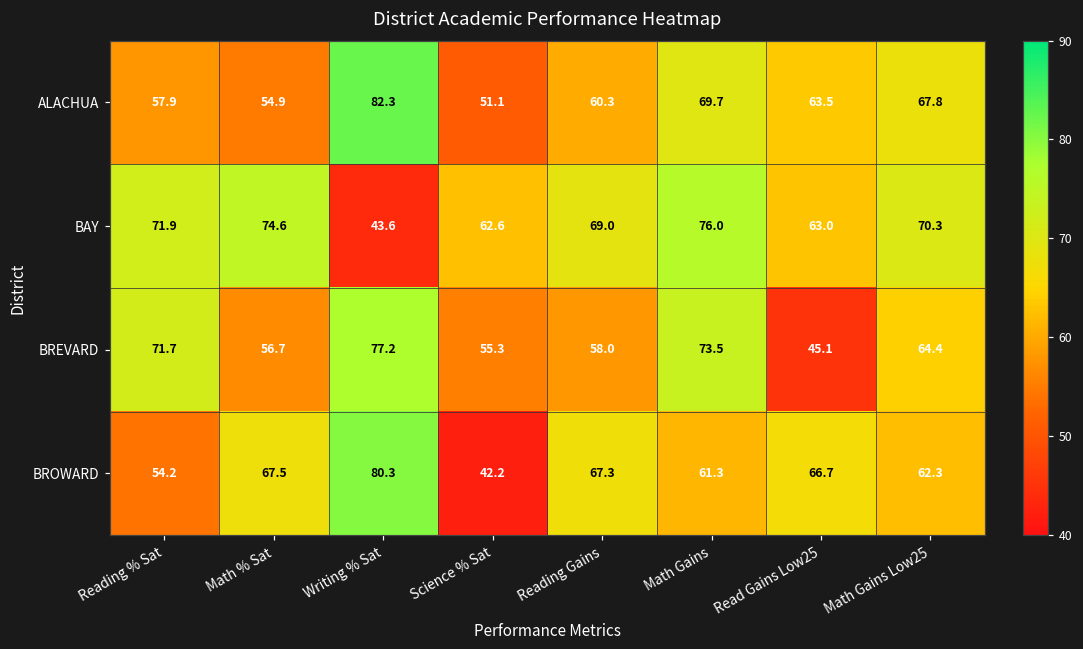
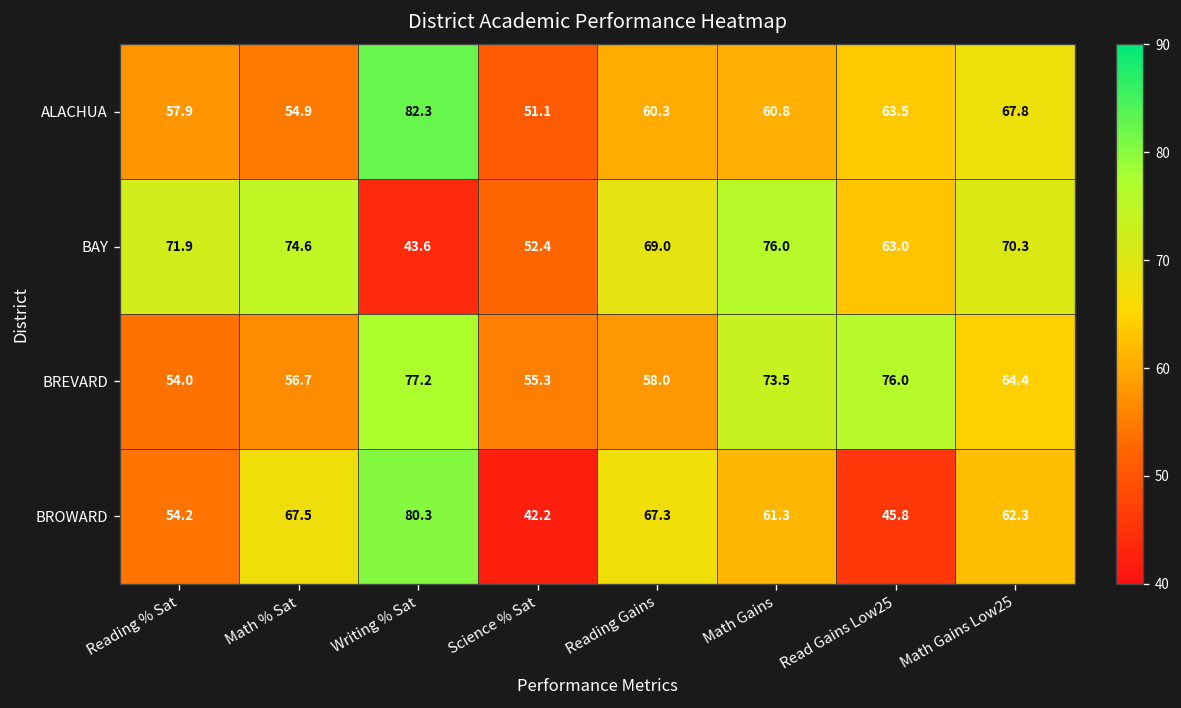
ALACHUA, Math Gains: 69.7 -> 60.8
BAY, Science % Sat: 62.6 -> 52.4
BREVARD, Reading % Sat: 71.7 -> 54.0
BREVARD, Read Gains Low25: 45.1 -> 76.0
BROWARD, Read Gains Low25: 66.7 -> 45.8
